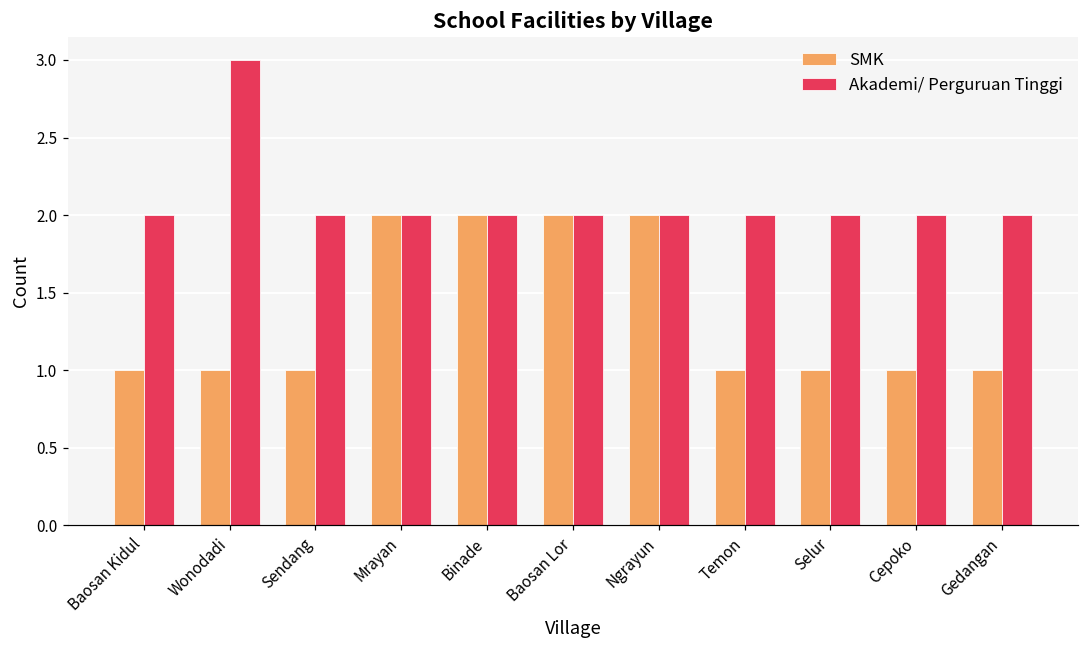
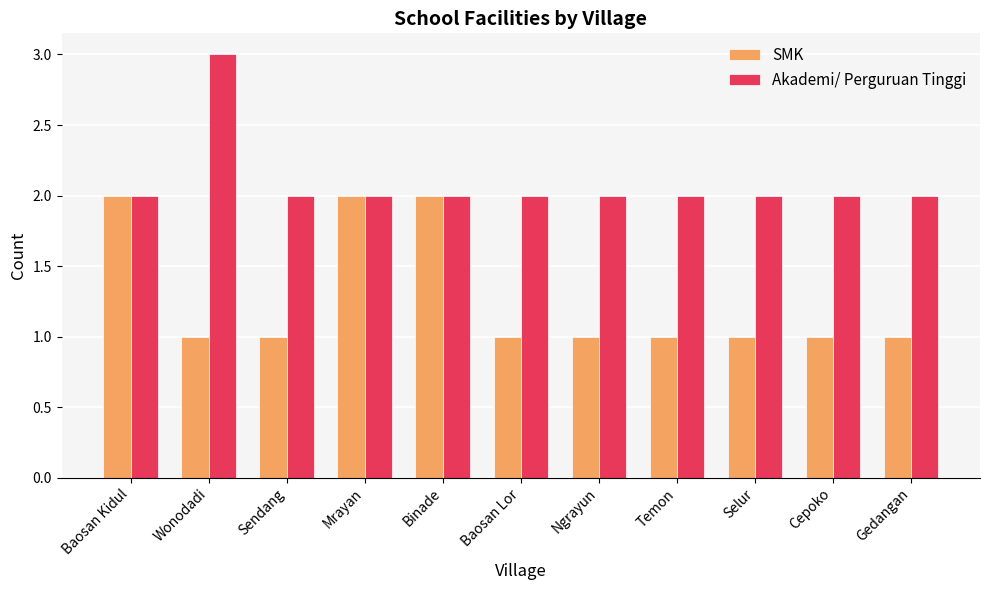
SMK, Baosan Kidul: 1 -> 2
SMK, Baosan Lor: 2 -> 1
SMK, Ngrayun: 2 -> 1
